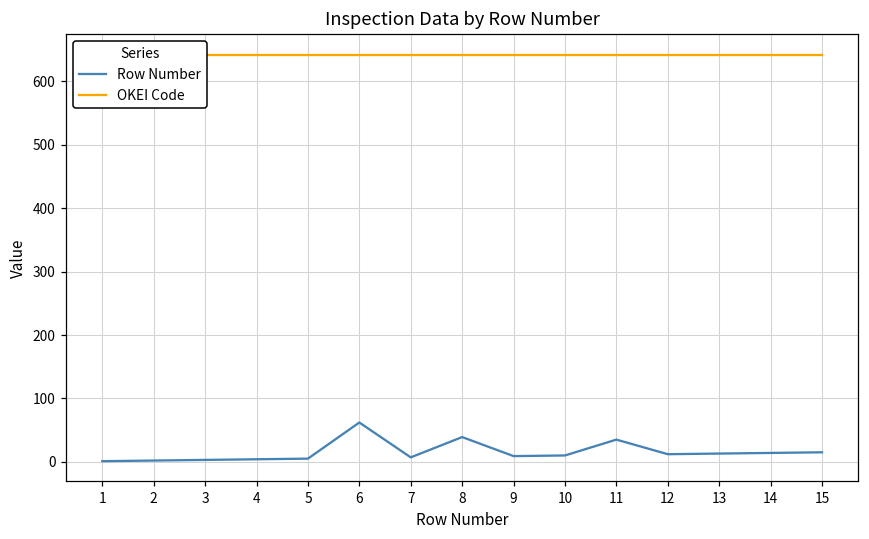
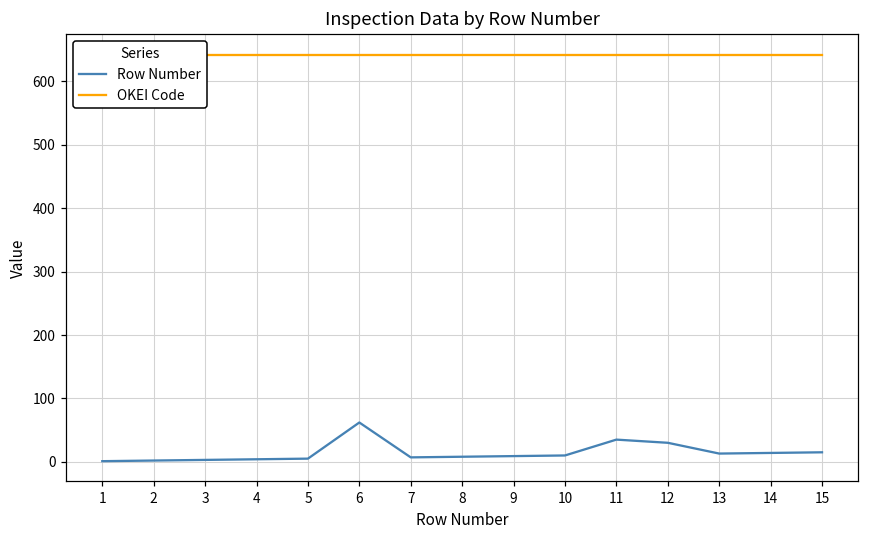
Row Number, 8: 40 -> 10
Row Number, 12: 10 -> 30
